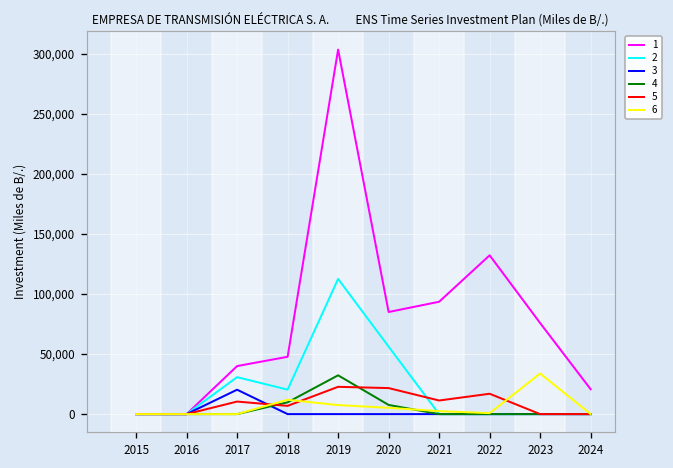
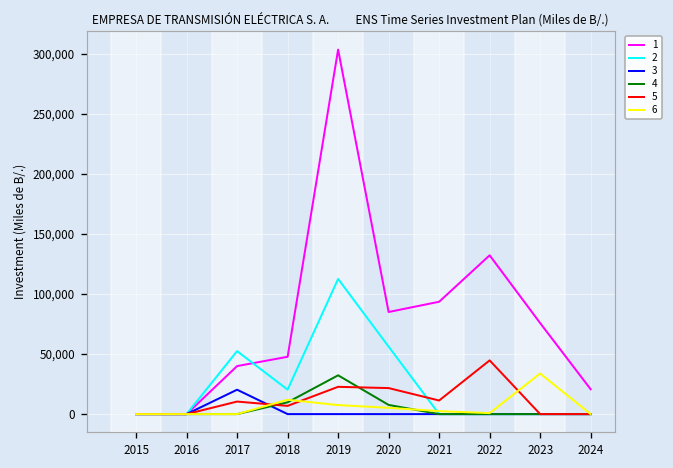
2, 2017: 31,000 -> 52,000
5, 2022: 17,000 -> 45,000
